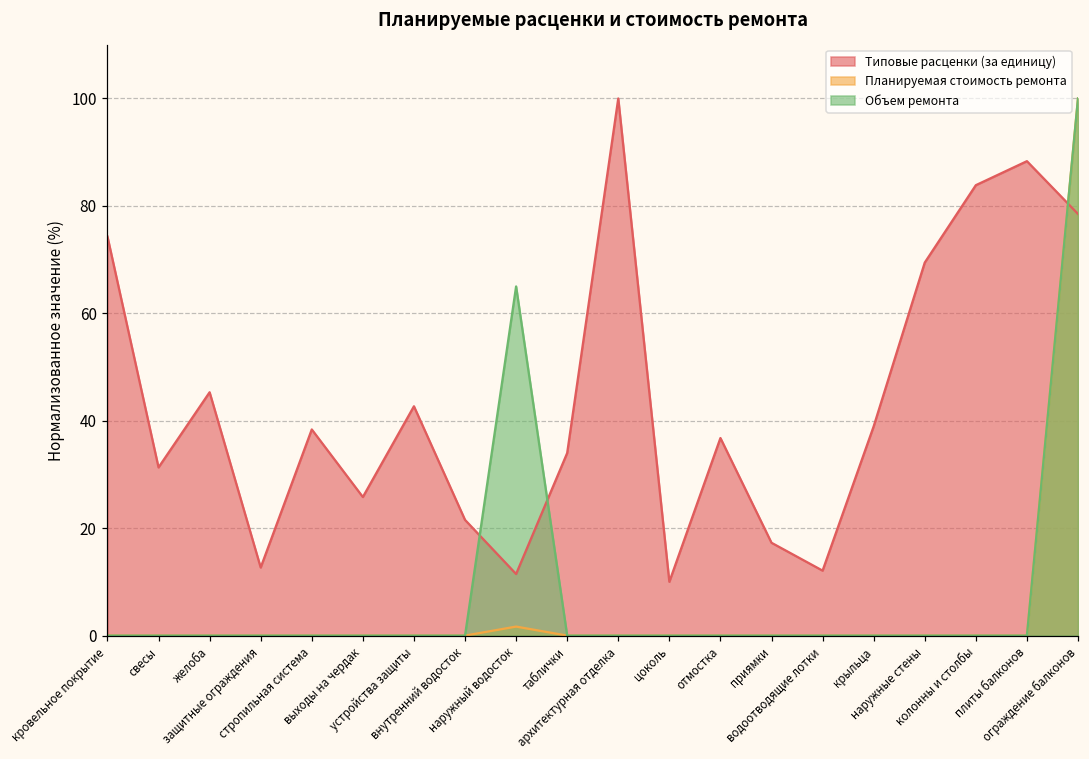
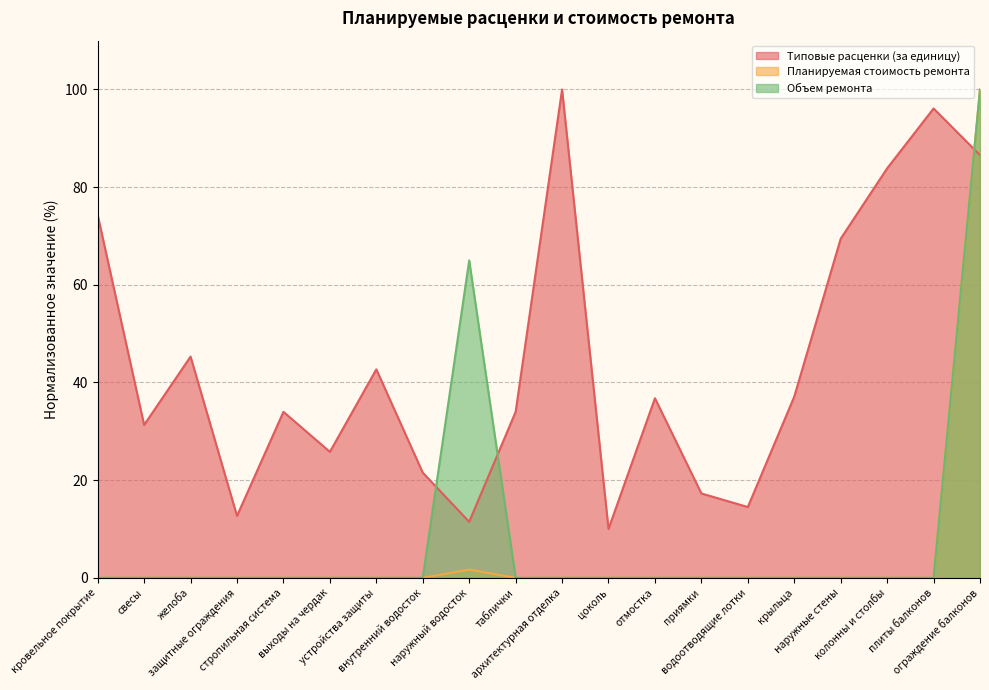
Типовые расценки (за единицу), стропильная система: 38 -> 34
Типовые расценки (за единицу), водоотводящие лотки: 12 -> 14
Типовые расценки (за единицу), крыльца: 39 -> 37
Типовые расценки (за единицу), плиты балконов: 88 -> 96
Типовые расценки (за единицу), ограждение балконов: 78 -> 87
